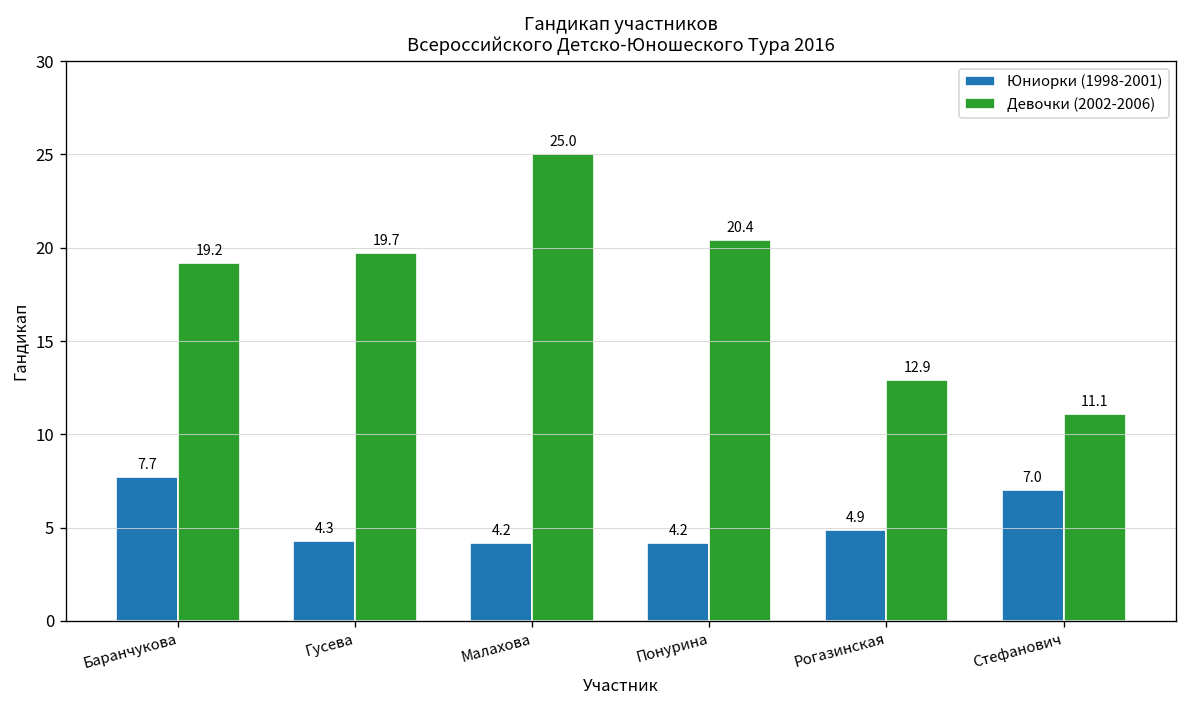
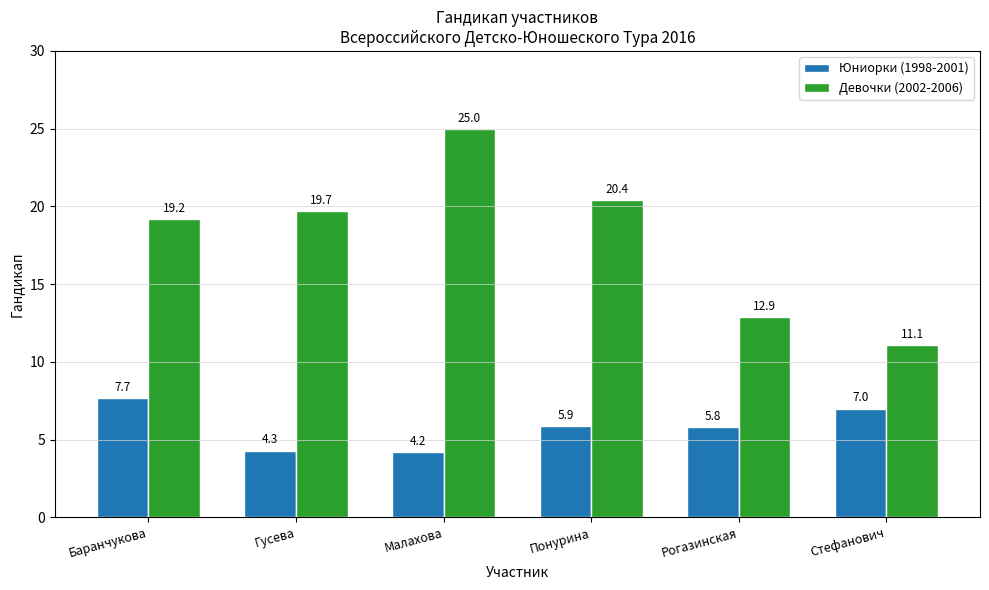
Юниорки (1998-2001), Понурина: 4.2 -> 5.9
Юниорки (1998-2001), Рогазинская: 4.9 -> 5.8
